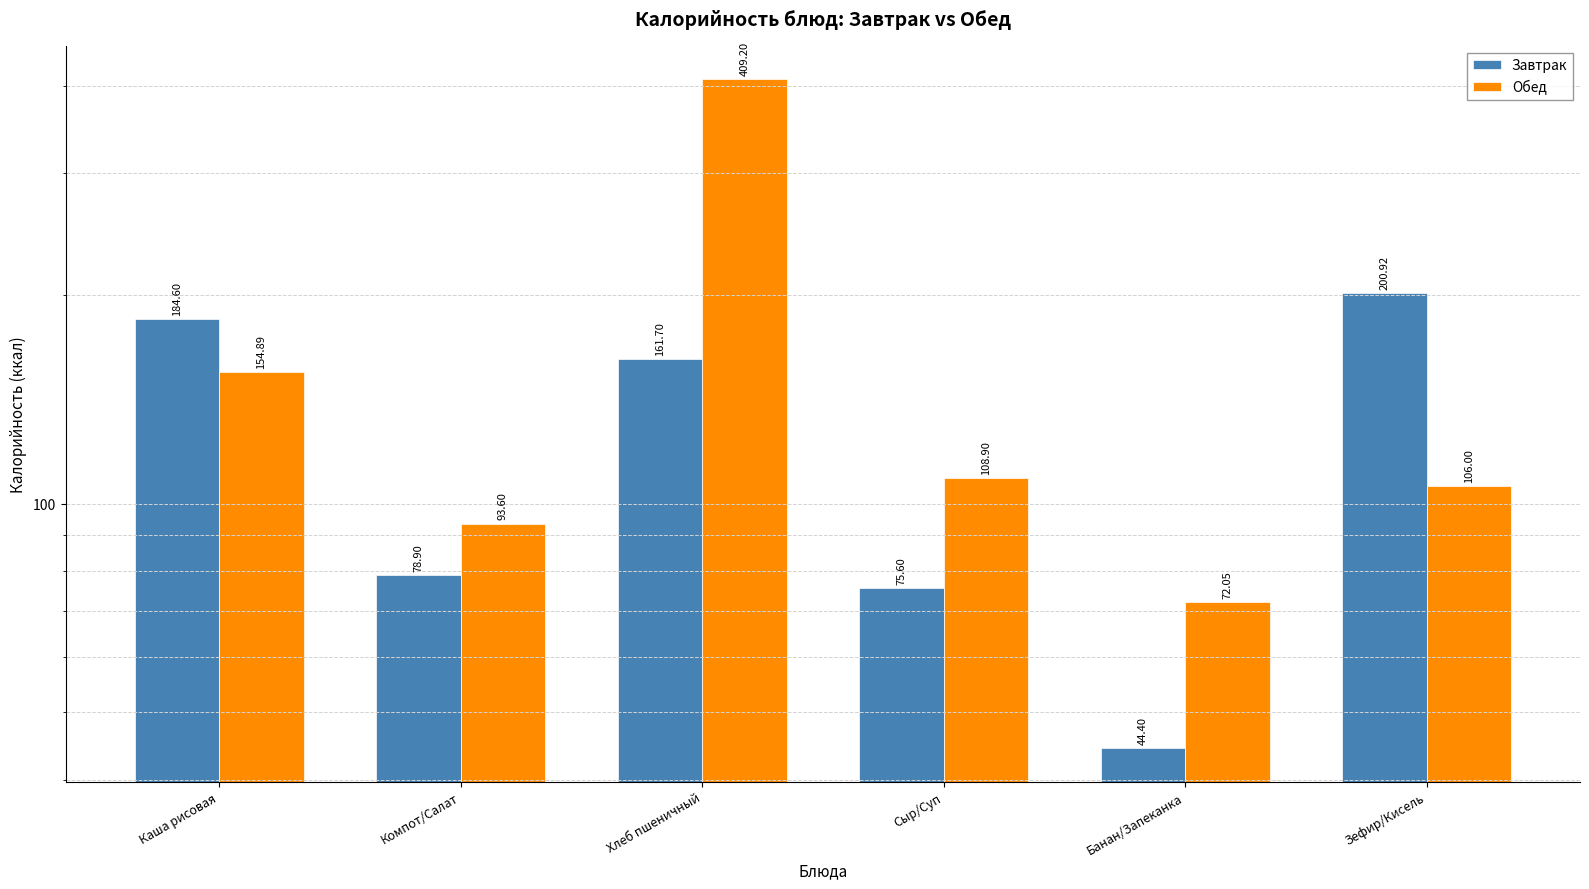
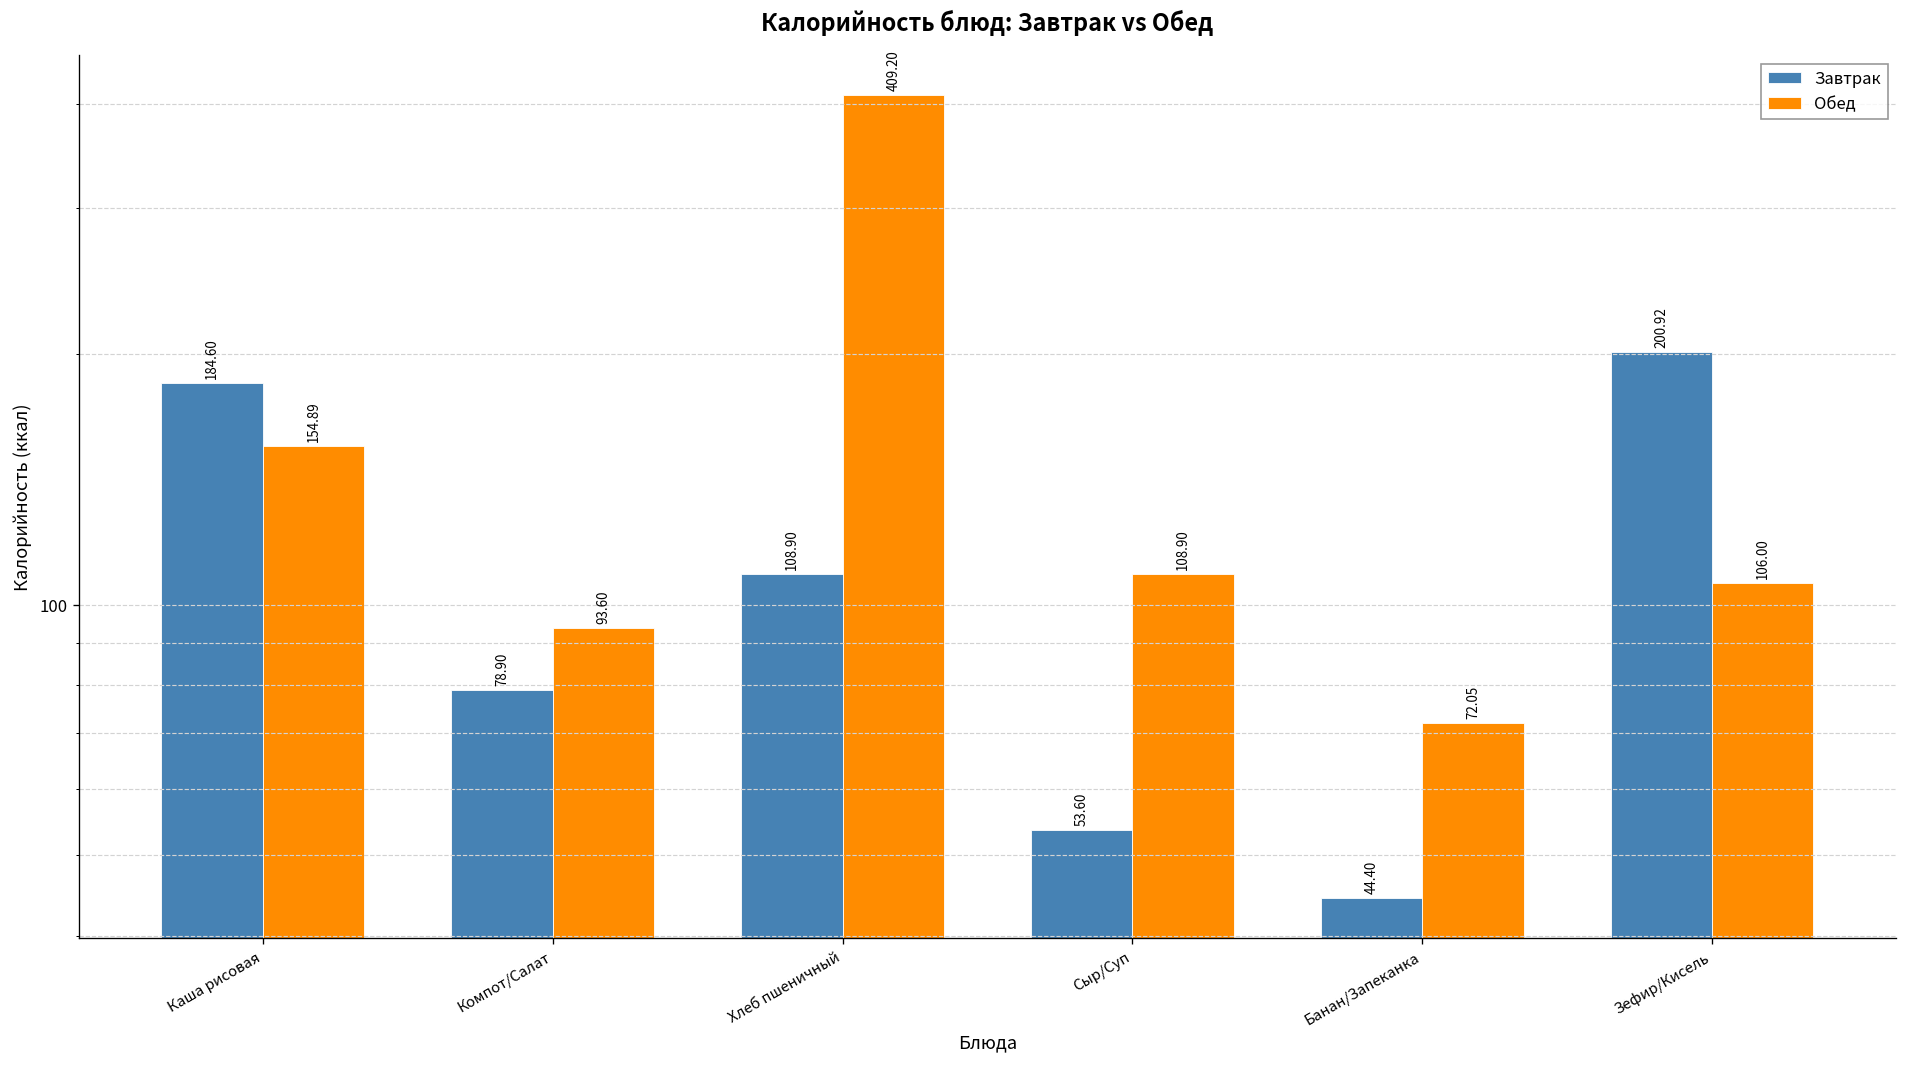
Завтрак, Хлеб пшеничный: 161.70 -> 108.90
Завтрак, Сыр/Суп: 75.60 -> 53.60
